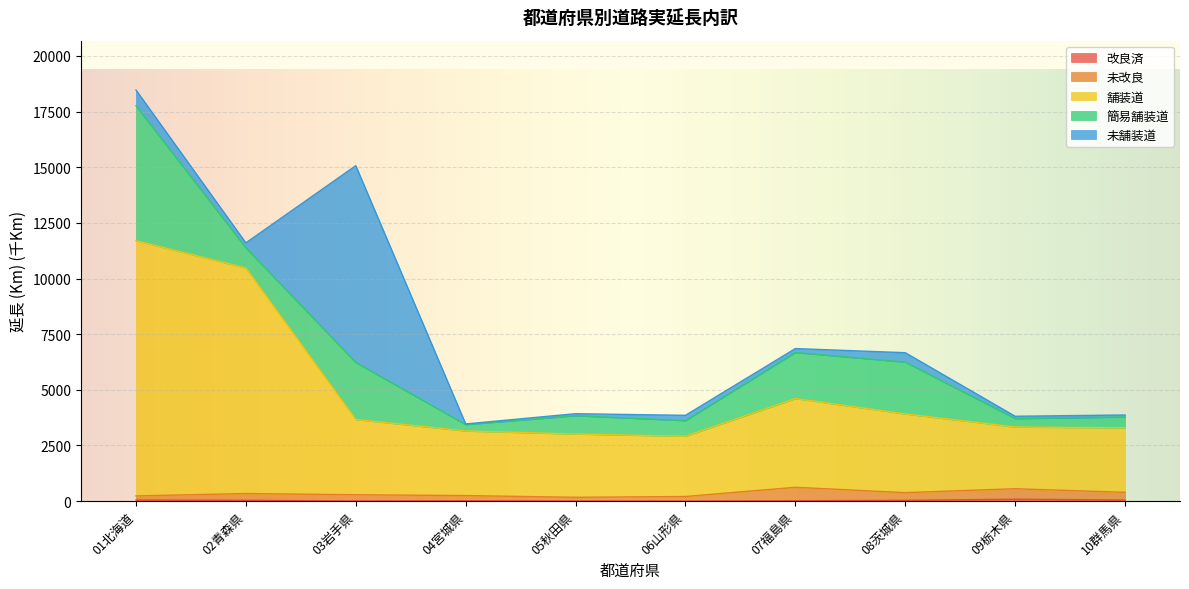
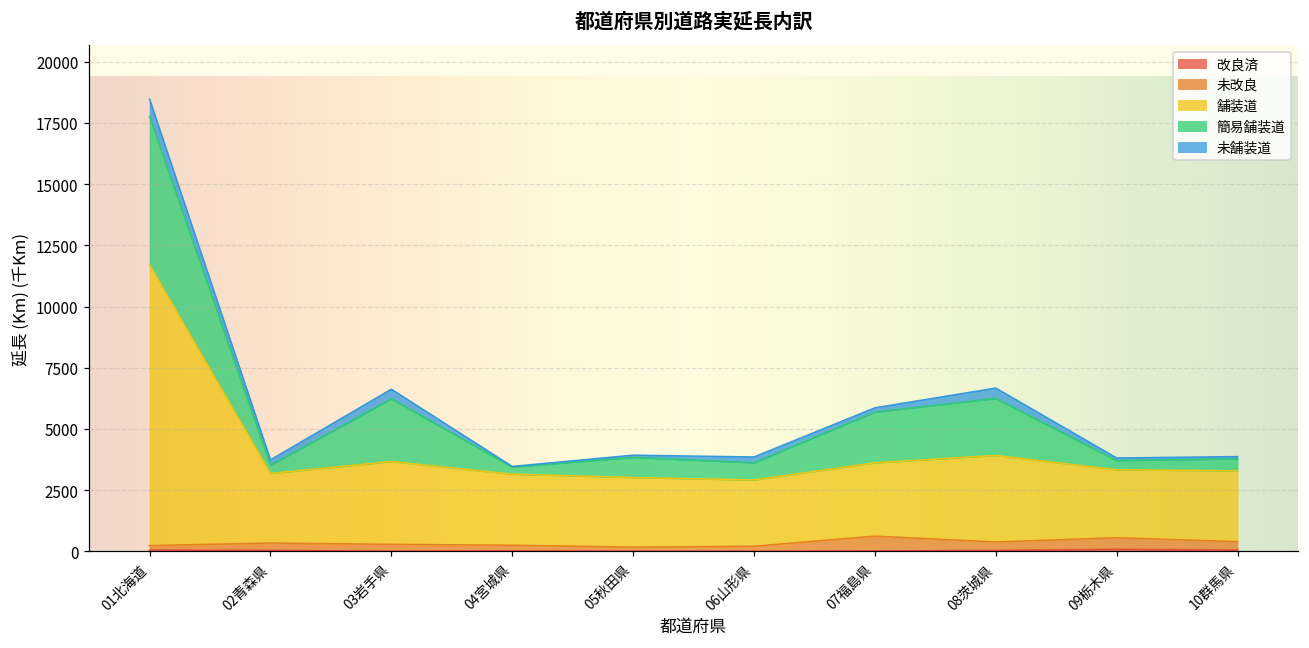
舗装道, 02青森県: 10100 -> 2800
簡易舗装道, 02青森県: 900 -> 300
未舗装道, 03岩手県: 8800 -> 400
舗装道, 07福島県: 4000 -> 3000
